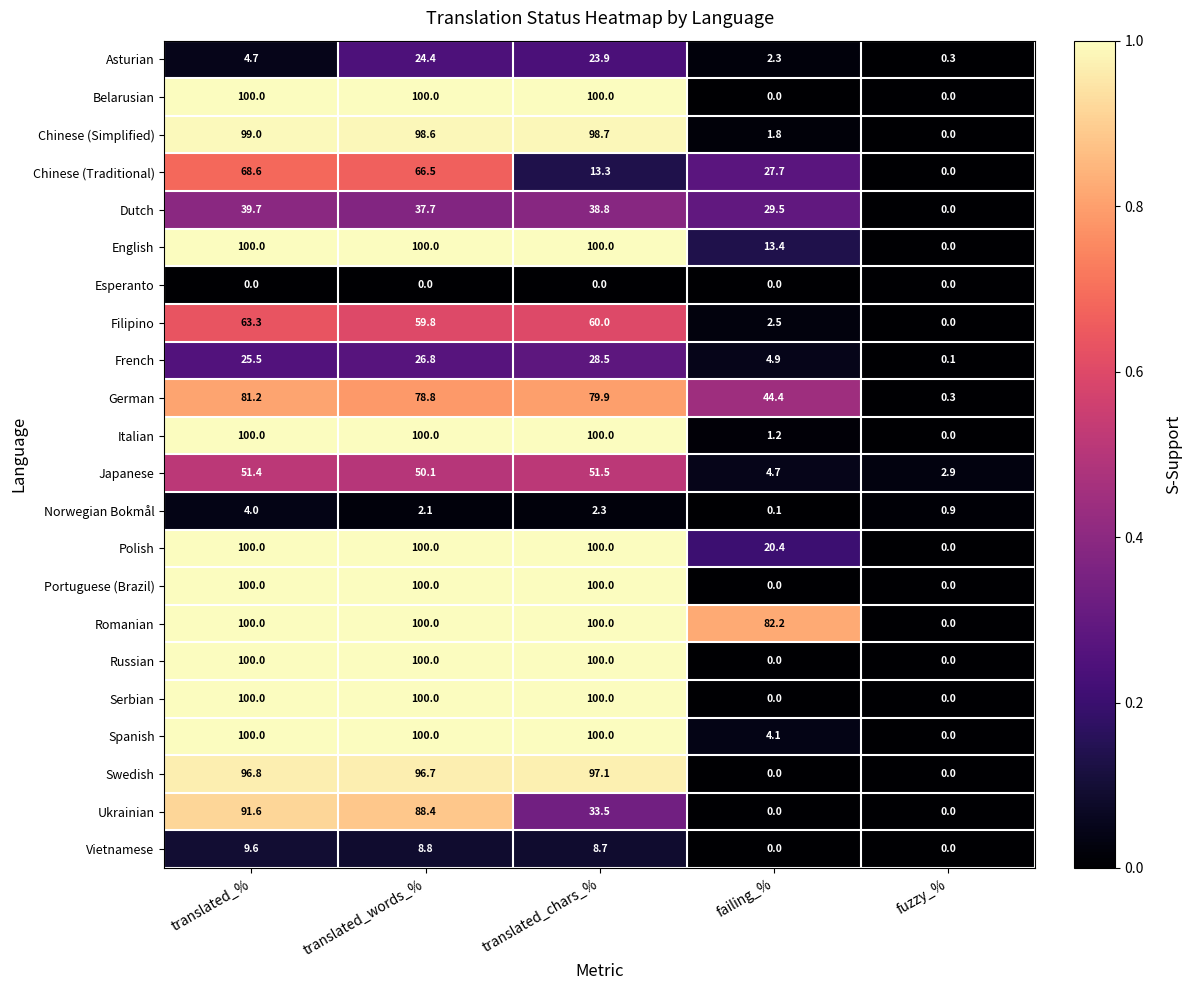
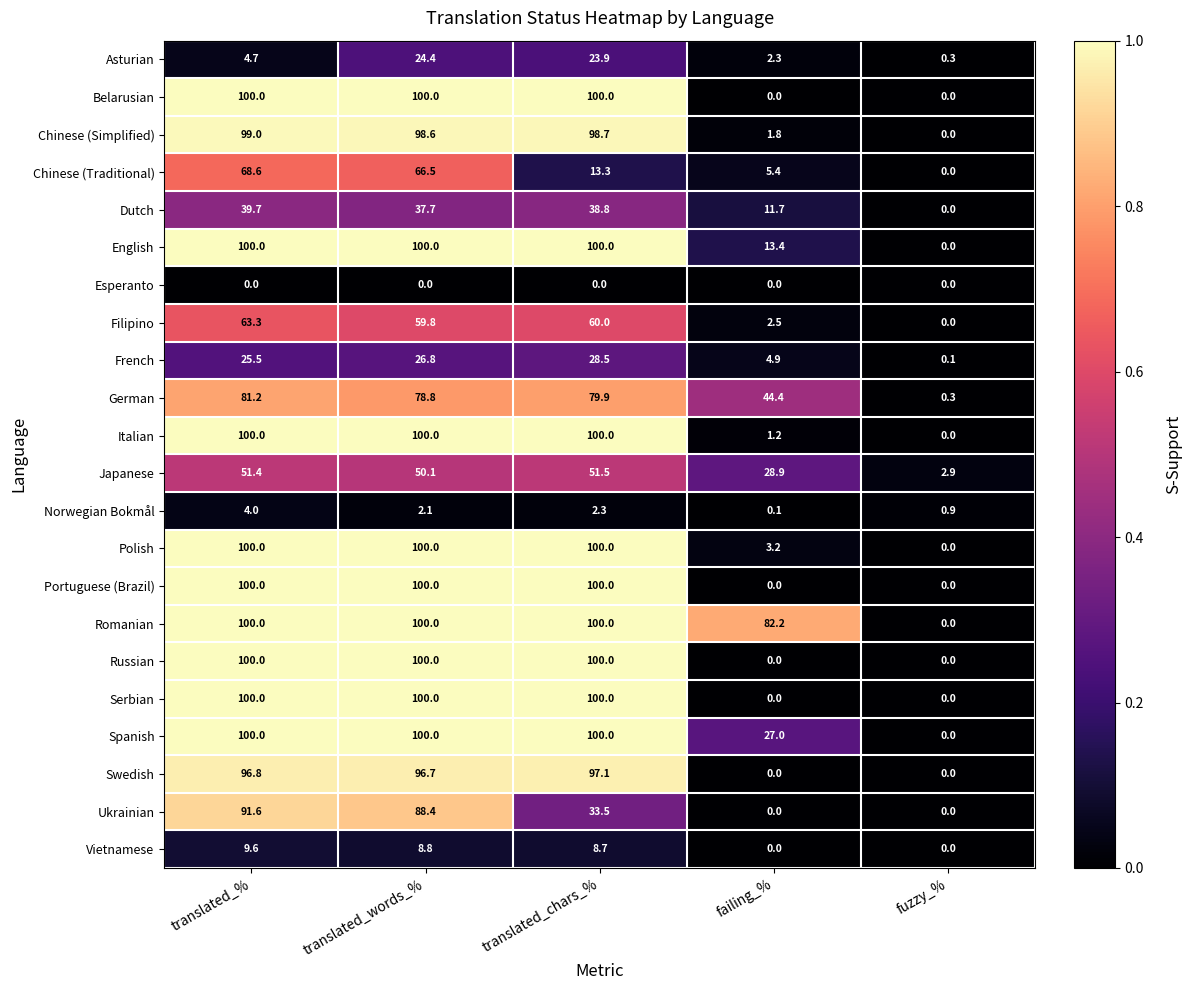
Chinese (Traditional), failing_%: 27.7 -> 5.4
Dutch, failing_%: 29.5 -> 11.7
Japanese, failing_%: 4.7 -> 28.9
Polish, failing_%: 20.4 -> 3.2
Spanish, failing_%: 4.1 -> 27.0
